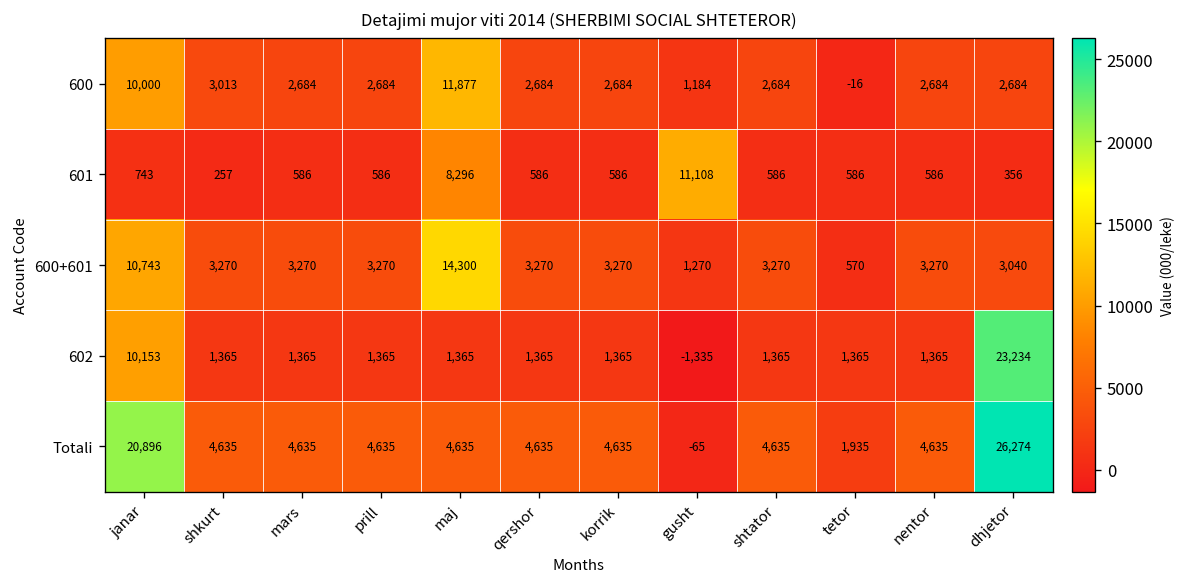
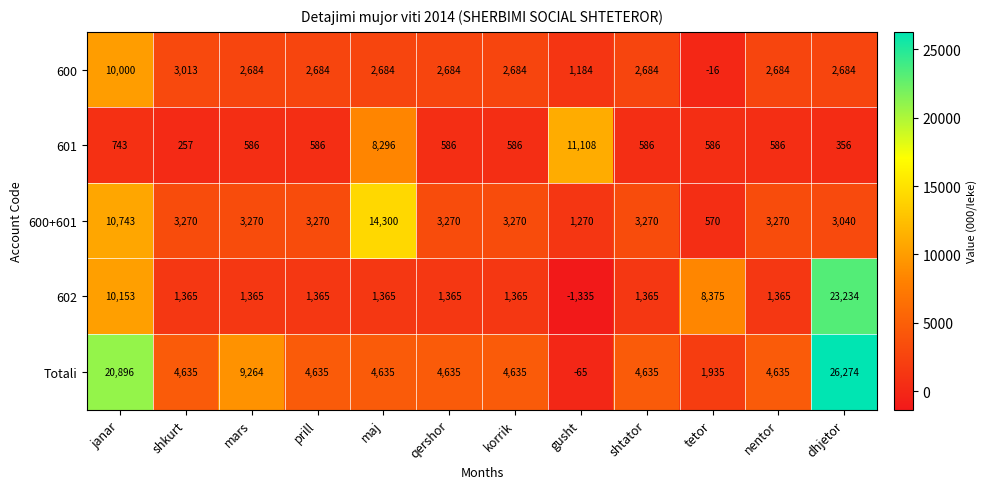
600, maj: 11,877 -> 2,684
602, tetor: 1,365 -> 8,375
Totali, mars: 4,635 -> 9,264
